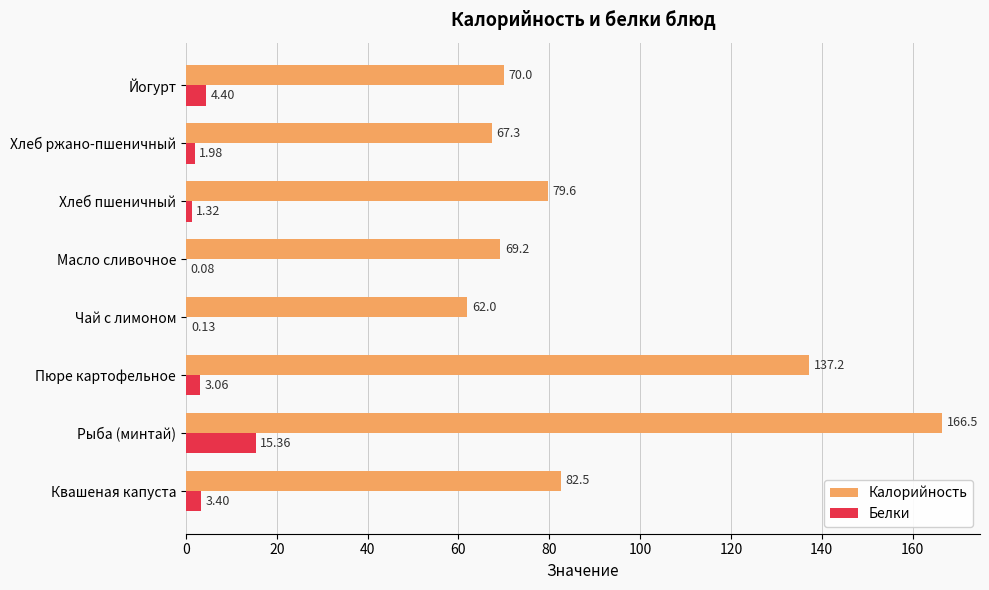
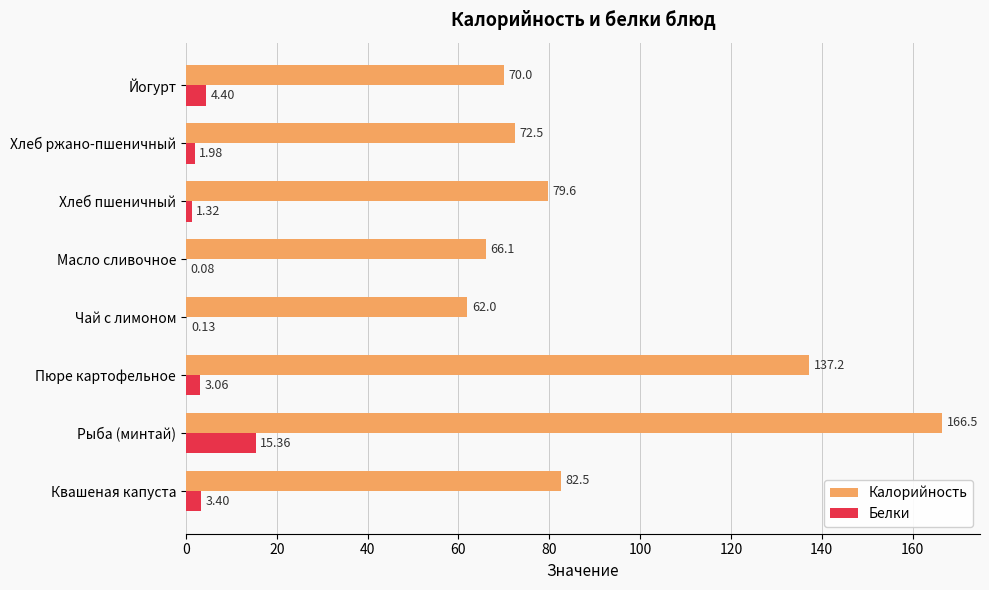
Калорийность, Хлеб ржано-пшеничный: 67.3 -> 72.5
Калорийность, Масло сливочное: 69.2 -> 66.1
